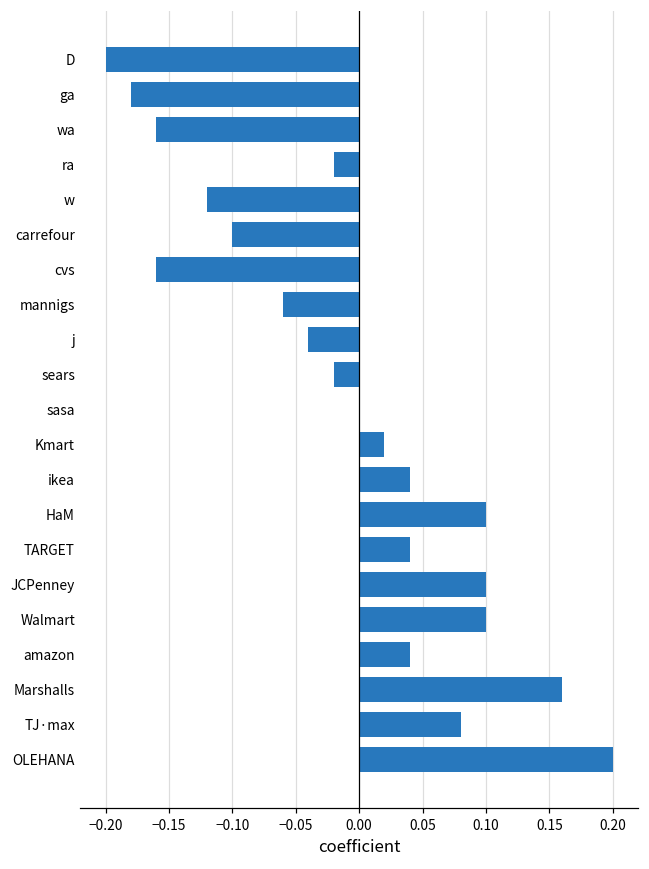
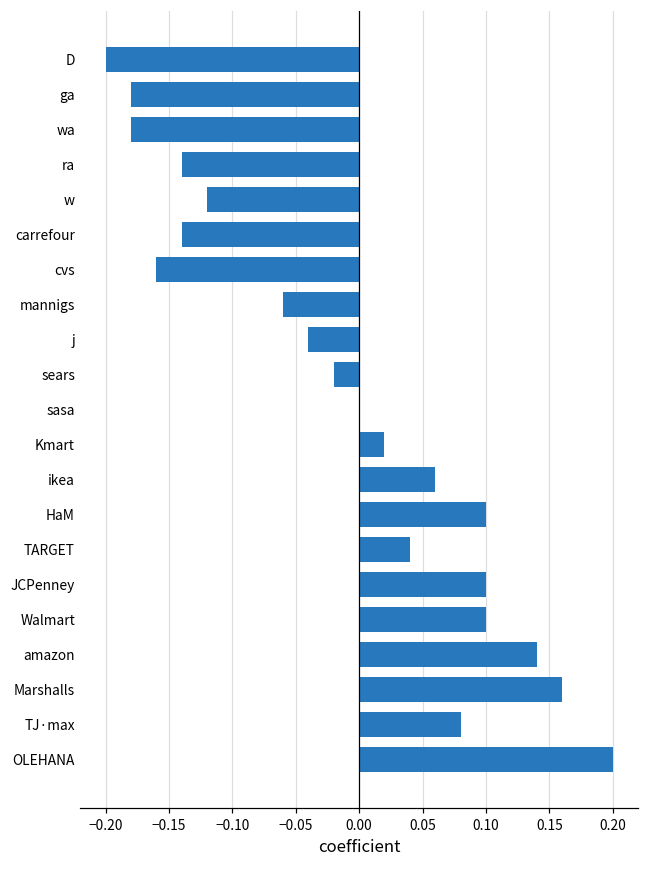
wa: -0.160 -> -0.180
ra: -0.020 -> -0.140
carrefour: -0.100 -> -0.140
ikea: 0.040 -> 0.060
amazon: 0.040 -> 0.140
